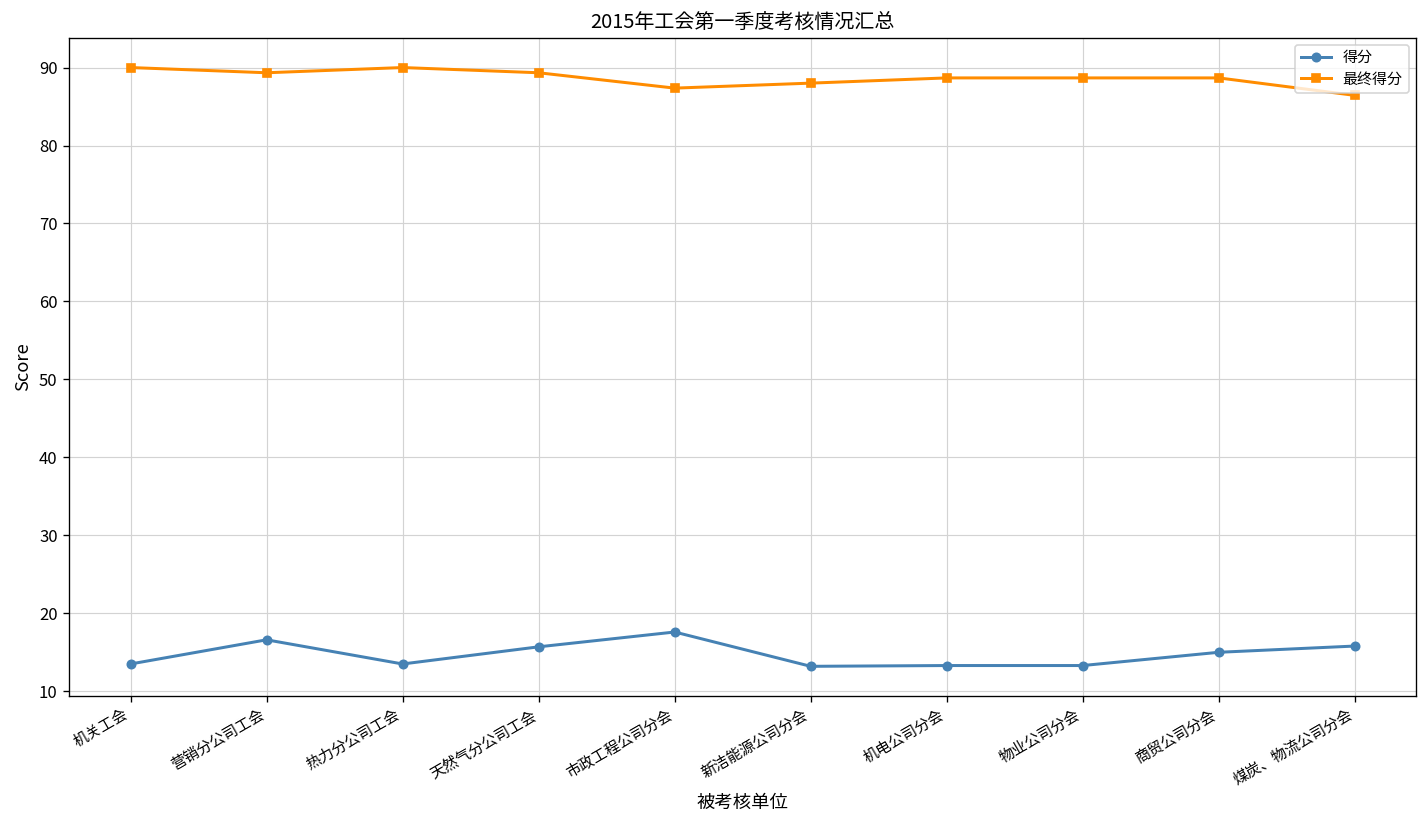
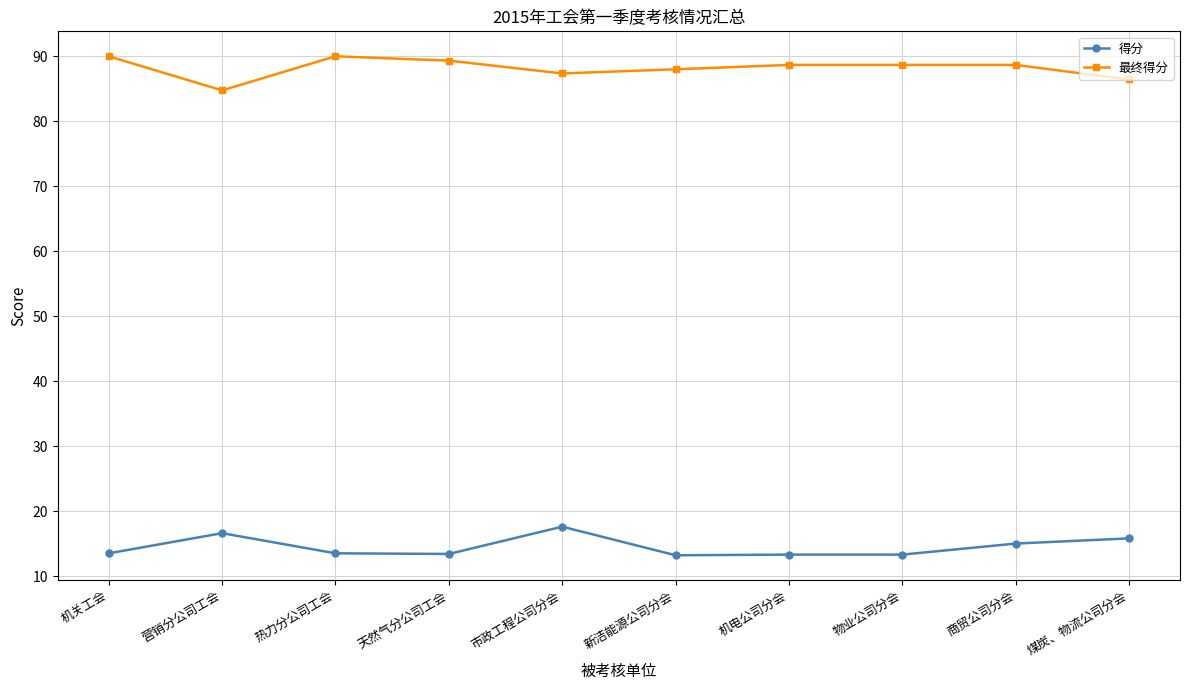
最终得分, 营销分公司工会: 89 -> 85
得分, 天然气分公司工会: 16 -> 13
